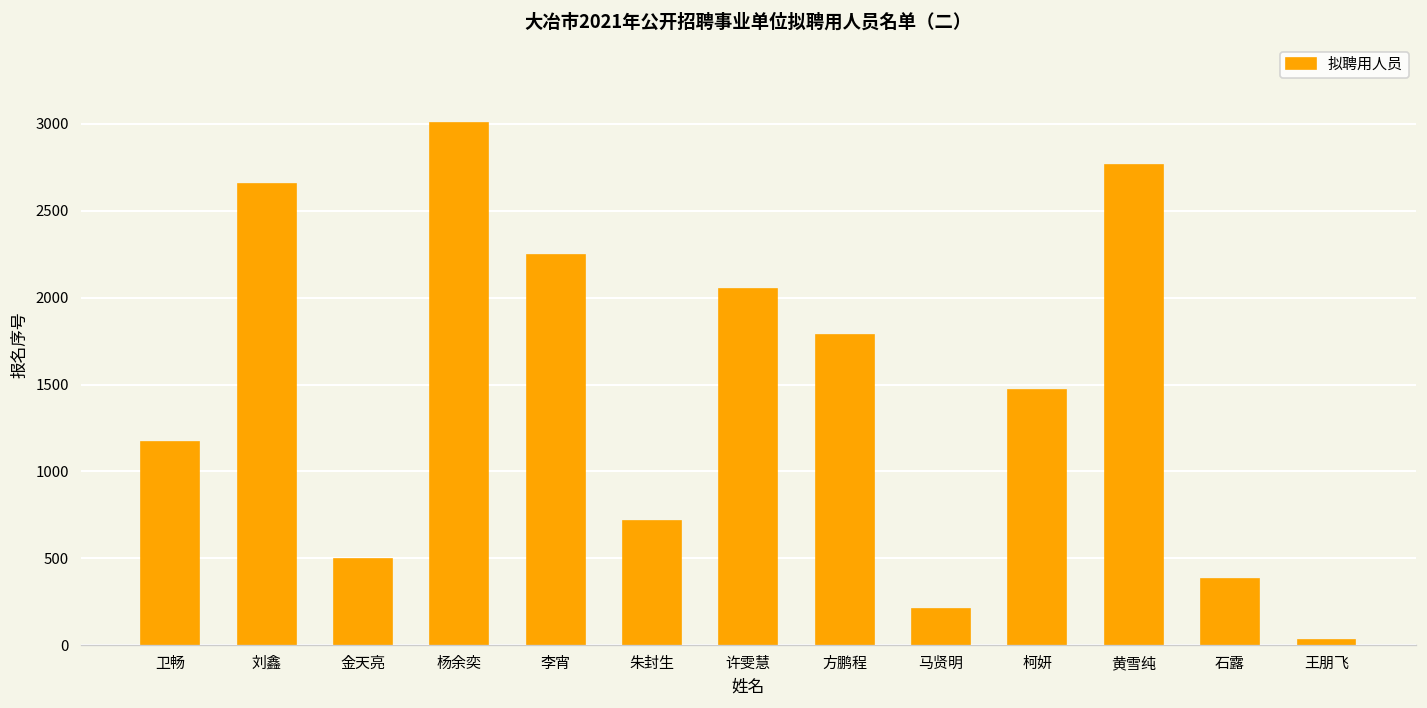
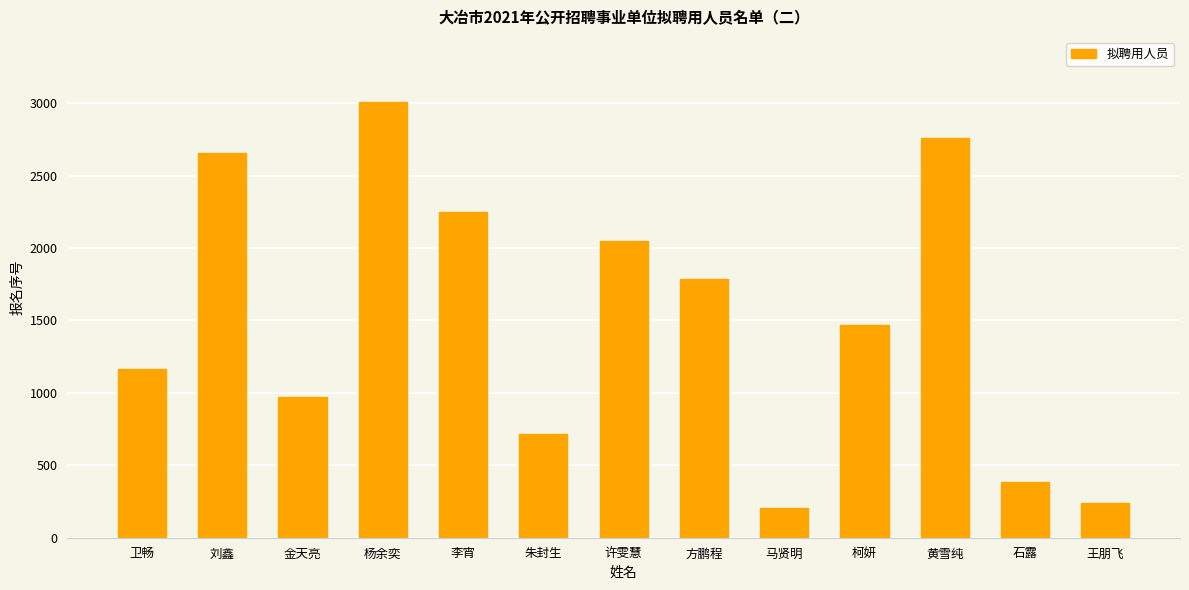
金天亮: 500 -> 970
王朋飞: 30 -> 240
